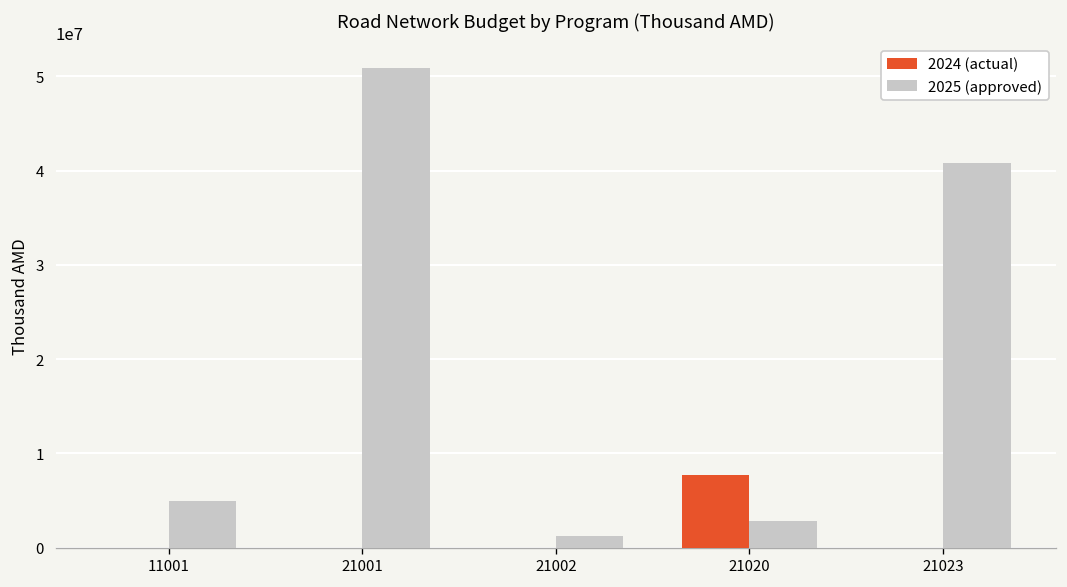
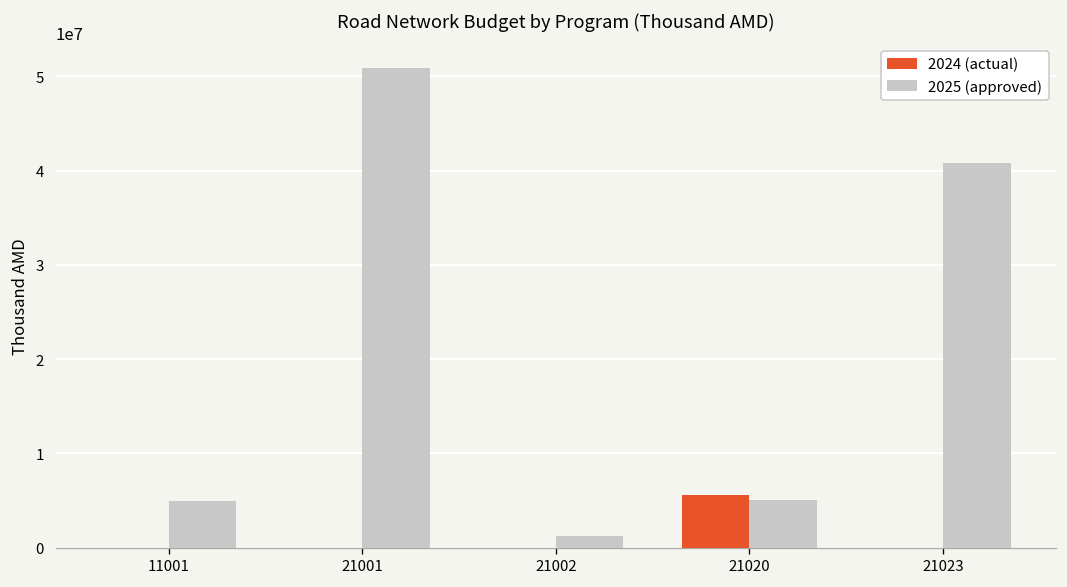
2024 (actual), 21020: 8000000 -> 6000000
2025 (approved), 21020: 3000000 -> 5000000
